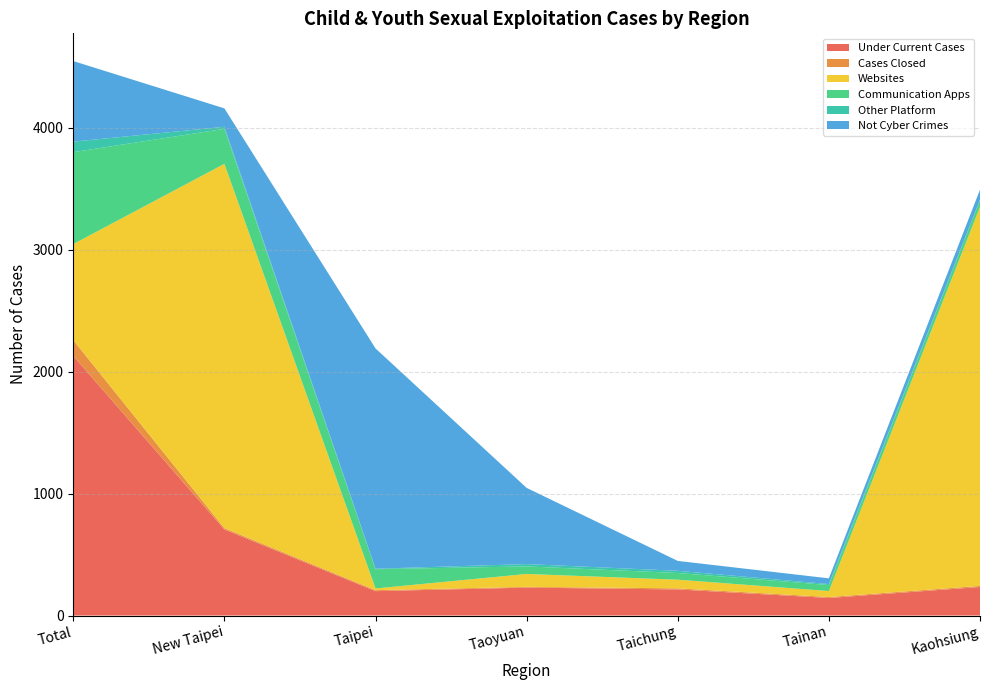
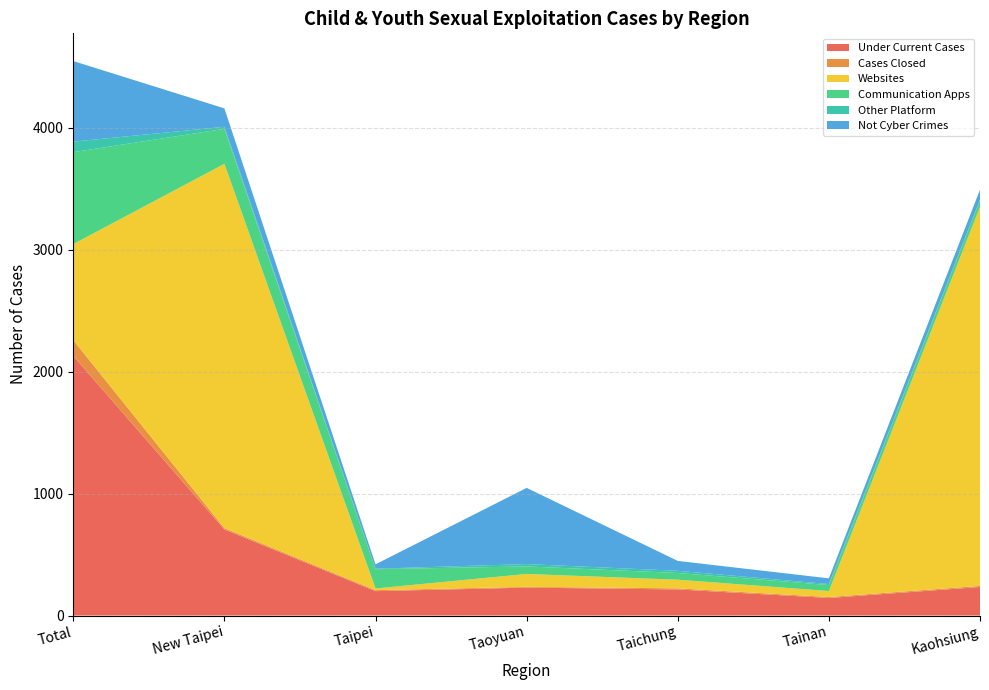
Not Cyber Crimes, Taipei: 1810 -> 40
